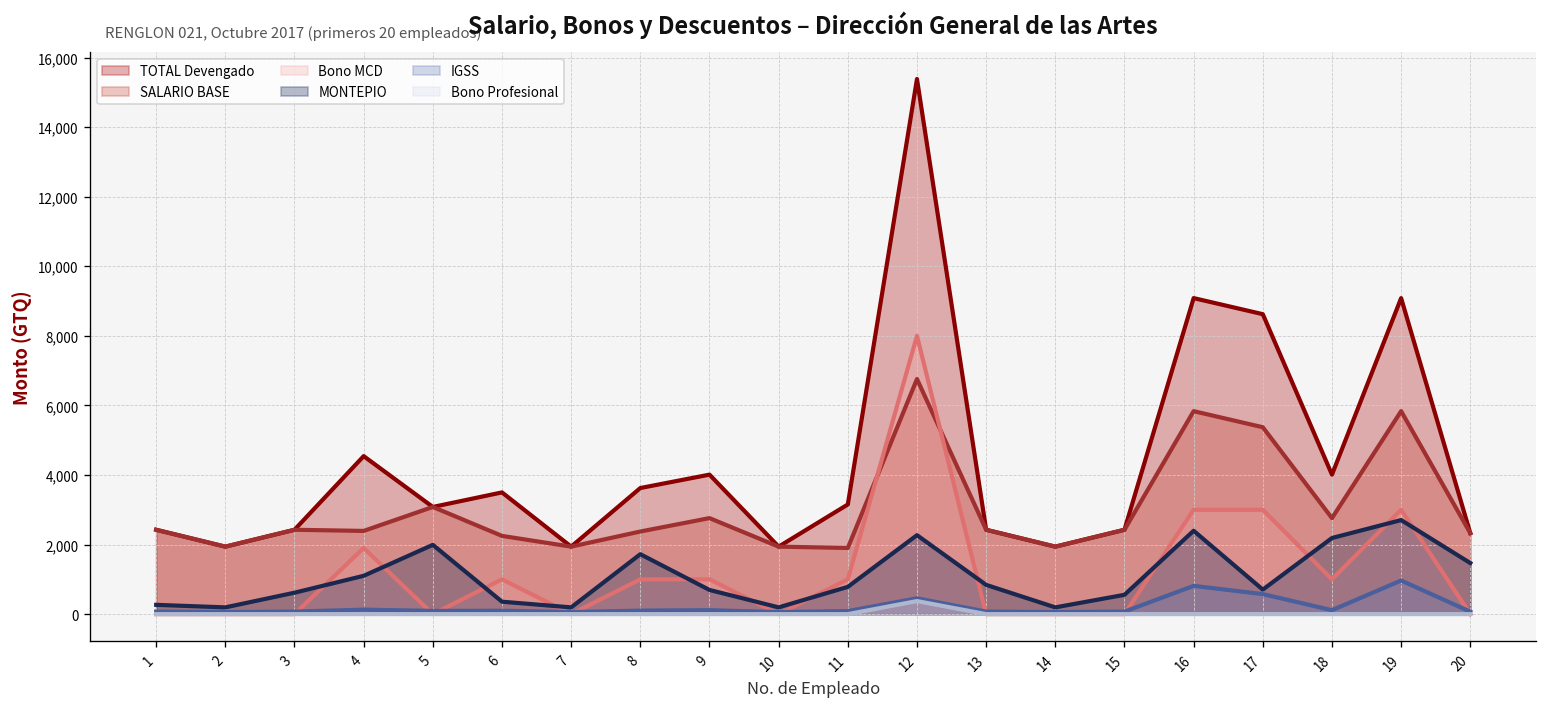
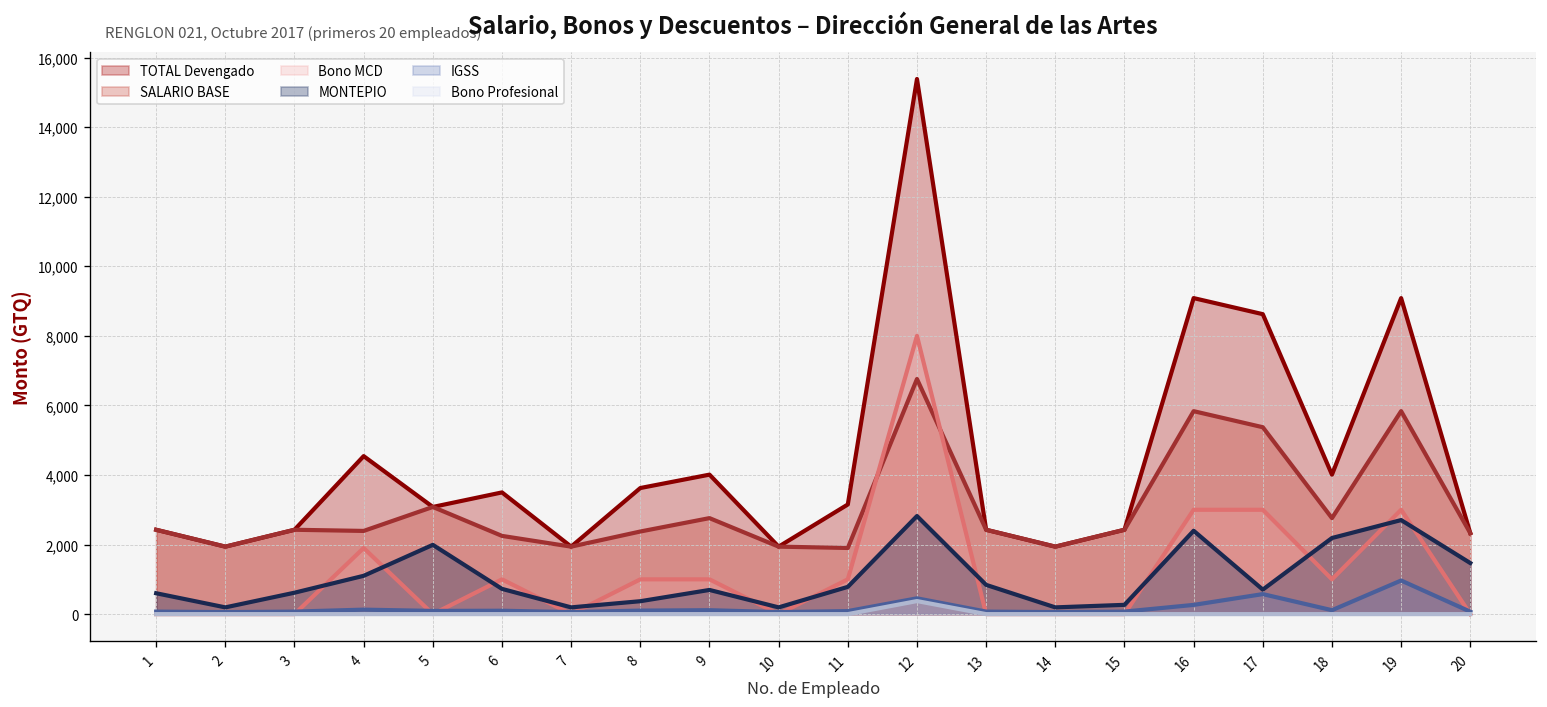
MONTEPIO, 1: 300 -> 600
MONTEPIO, 6: 400 -> 700
MONTEPIO, 8: 1,700 -> 400
MONTEPIO, 12: 2,300 -> 2,800
MONTEPIO, 15: 600 -> 300
IGSS, 16: 800 -> 300
